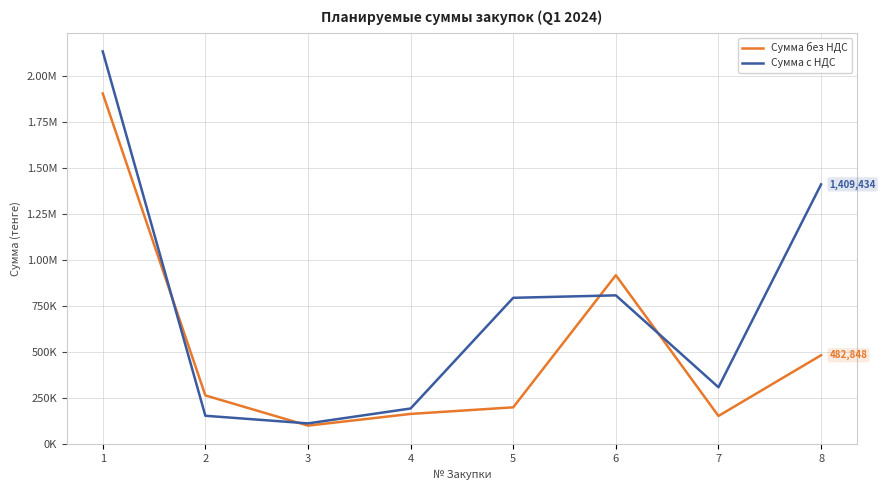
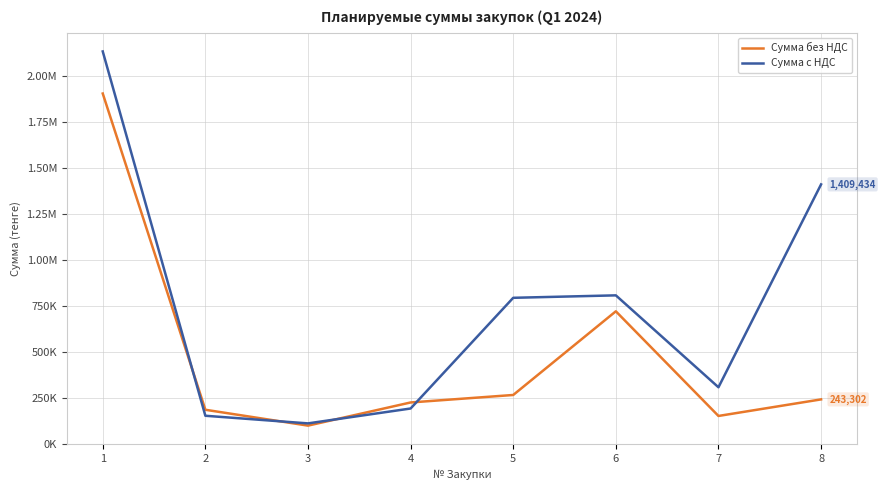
Сумма без НДС, 2: 260000 -> 190000
Сумма без НДС, 4: 160000 -> 230000
Сумма без НДС, 5: 200000 -> 270000
Сумма без НДС, 6: 920000 -> 720000
Сумма без НДС, 8: 482,848 -> 243,302
